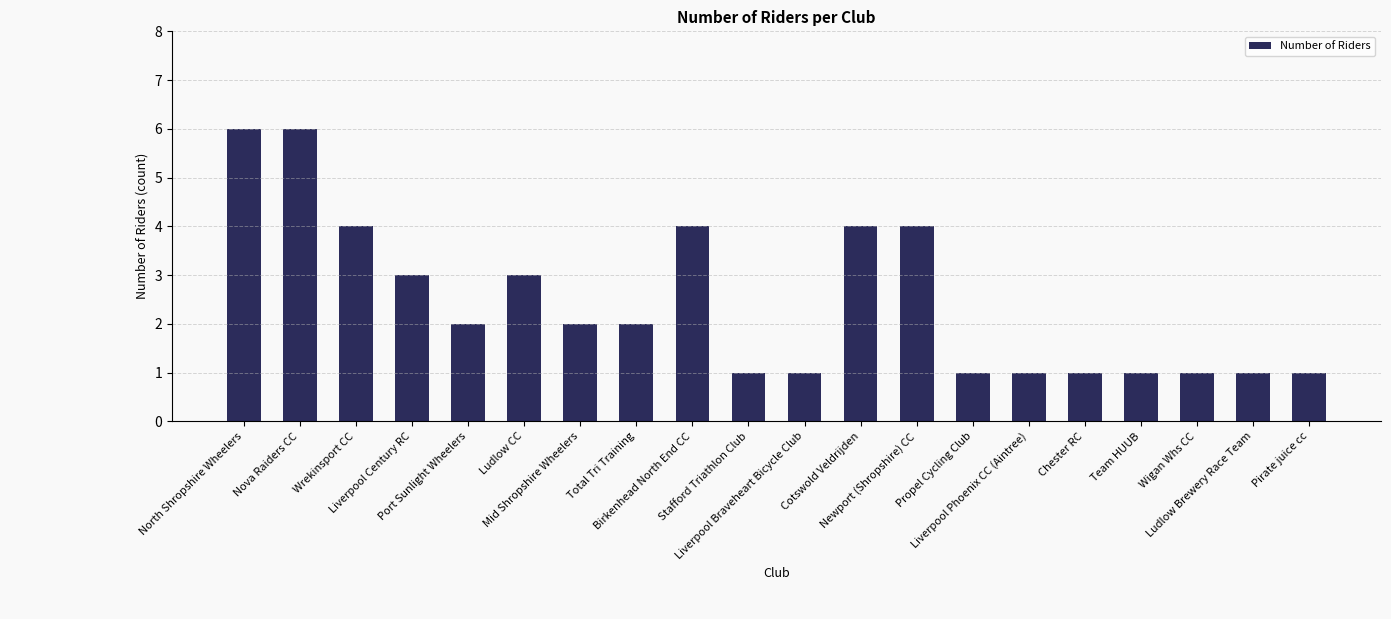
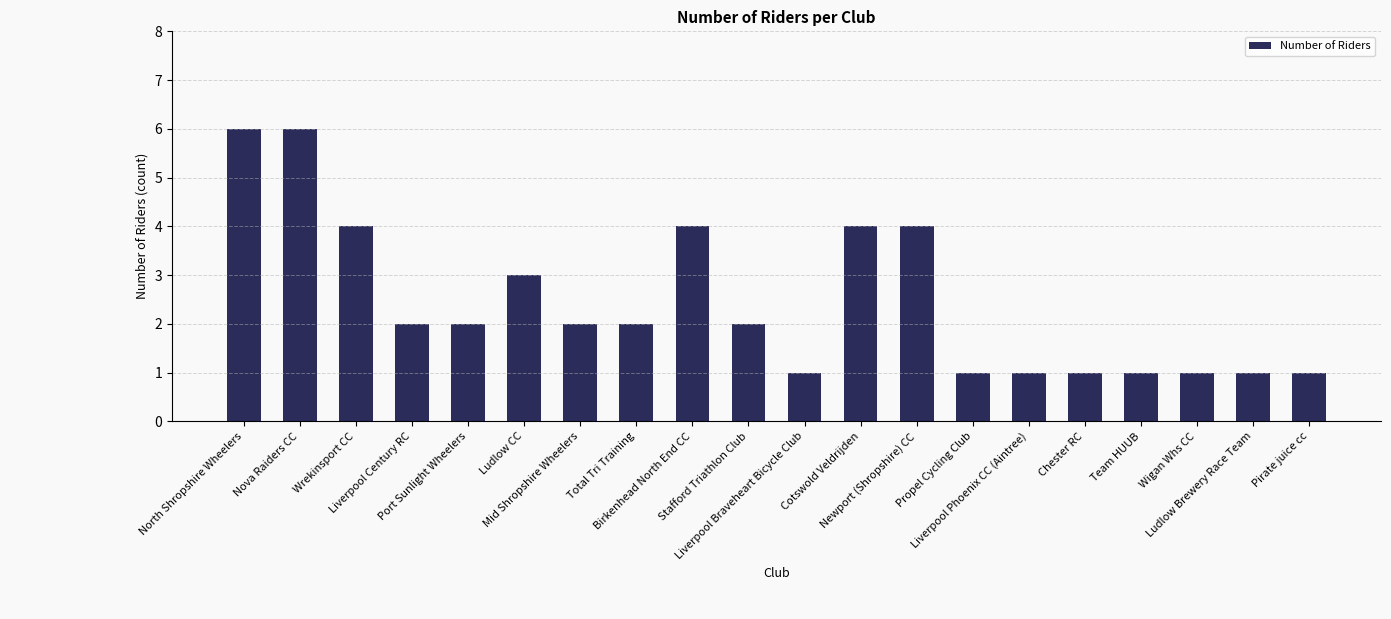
Liverpool Century RC: 3 -> 2
Stafford Triathlon Club: 1 -> 2
